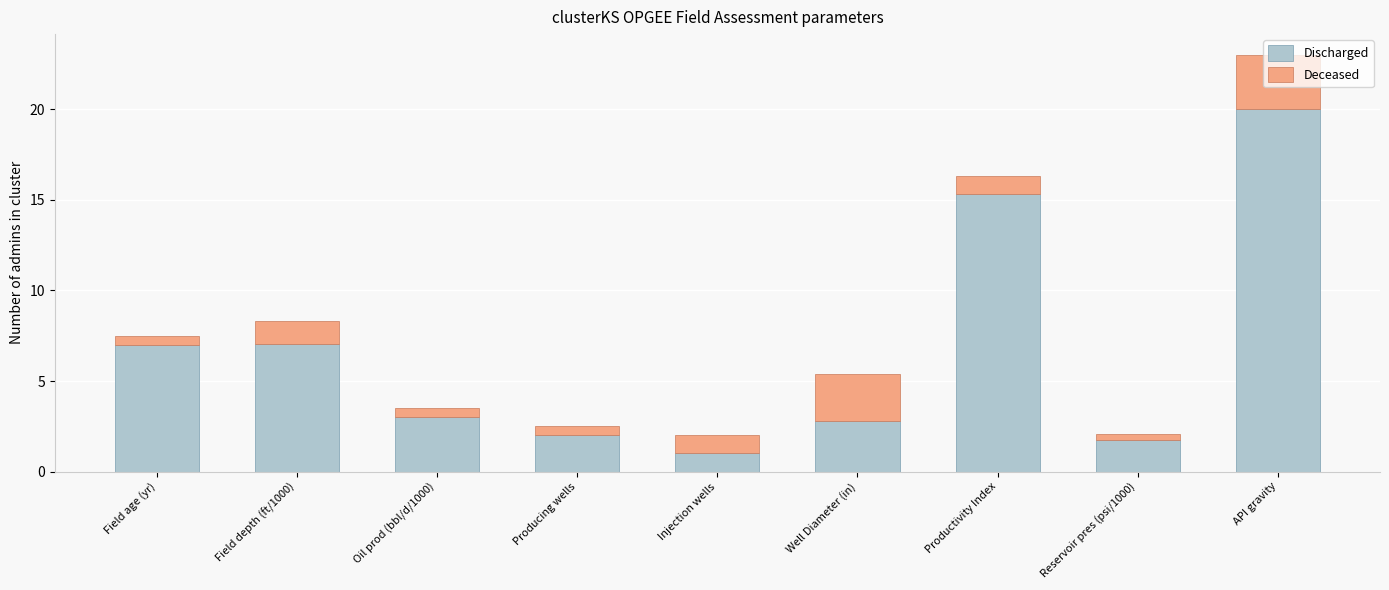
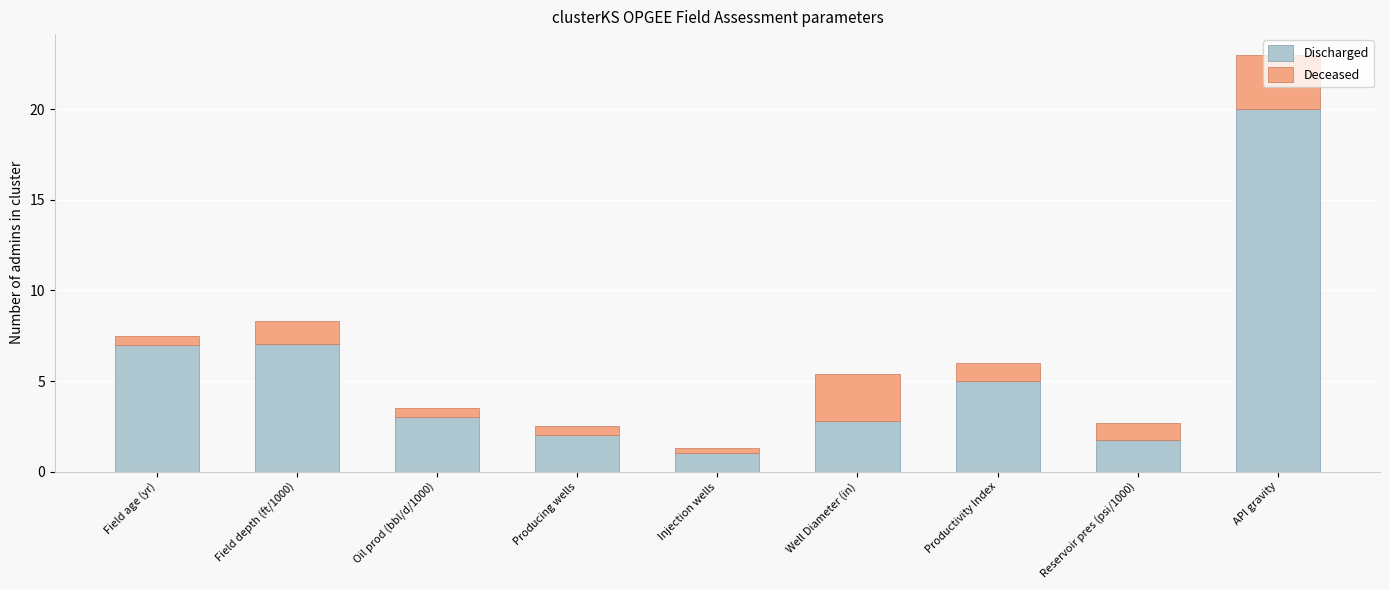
Deceased, Injection wells: 1.0 -> 0.3
Discharged, Productivity Index: 15.3 -> 5.0
Deceased, Reservoir pres (psi/1000): 0.3 -> 0.9
